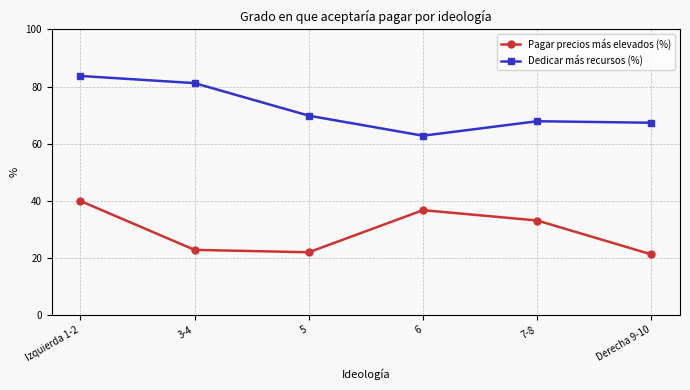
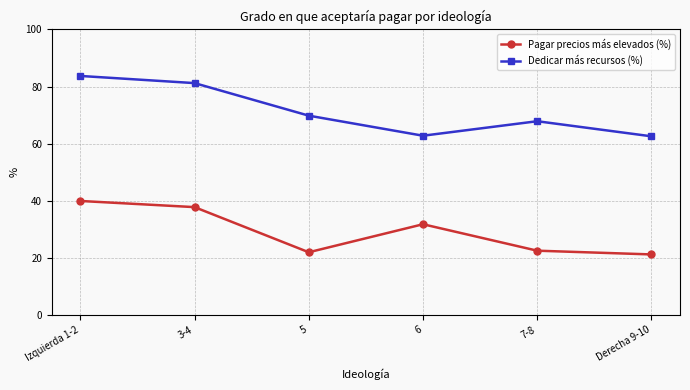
Pagar precios más elevados (%), 3-4: 23 -> 38
Pagar precios más elevados (%), 6: 37 -> 32
Pagar precios más elevados (%), 7-8: 33 -> 22
Dedicar más recursos (%), Derecha 9-10: 67 -> 63
